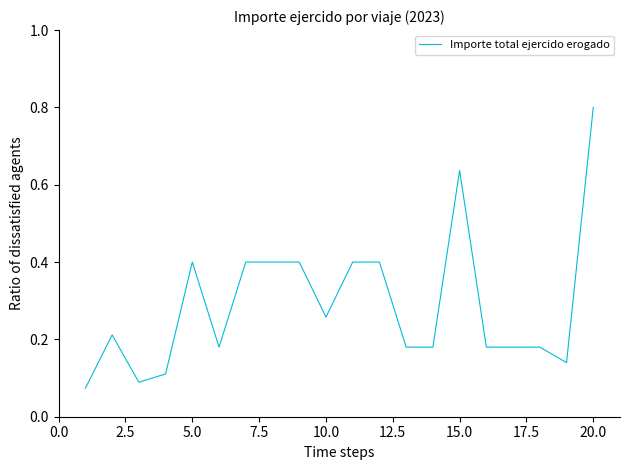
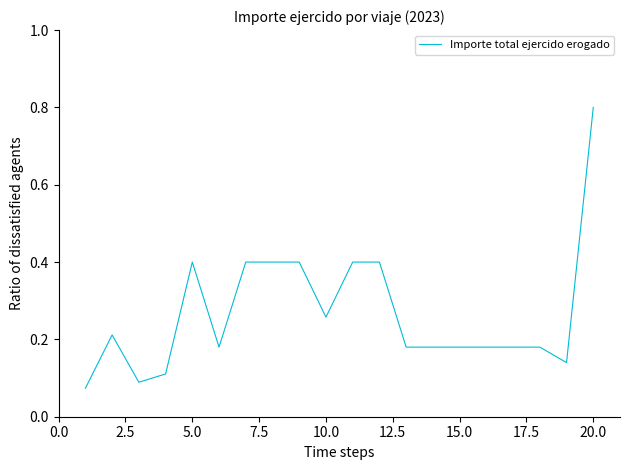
15.0: 0.64 -> 0.18
